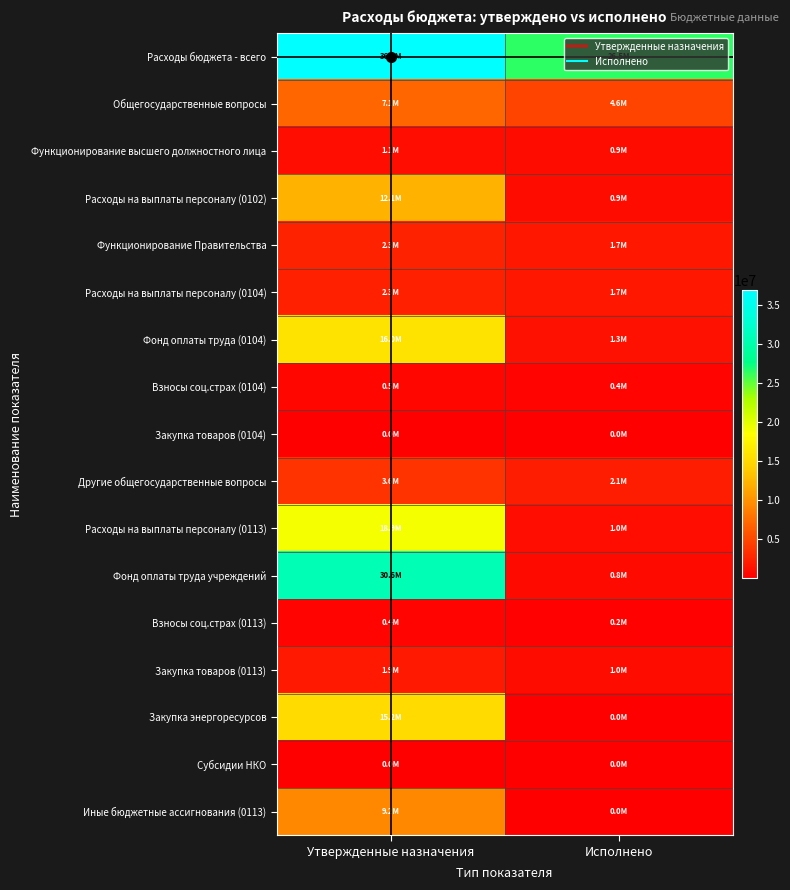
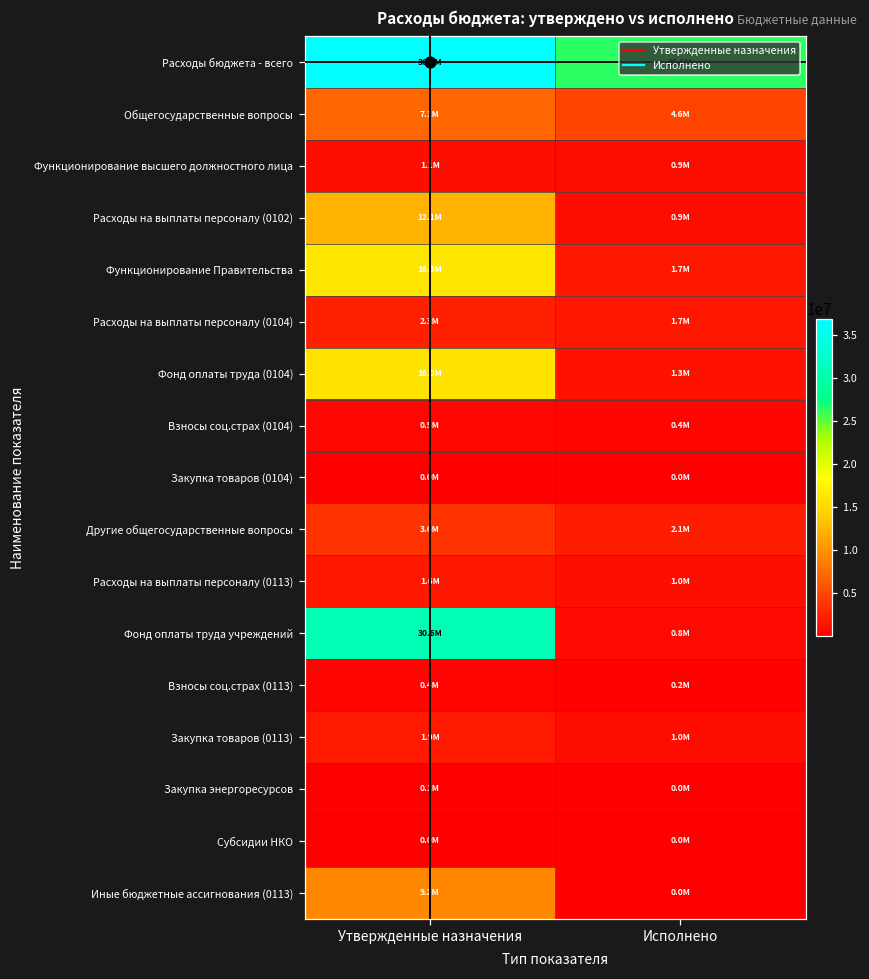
Функционирование Правительства, Утвержденные назначения: 2.3M -> 16.3M
Расходы на выплаты персоналу (0113), Утвержденные назначения: 18.9M -> 1.6M
Закупка энергоресурсов, Утвержденные назначения: 15.2M -> 0.1M
